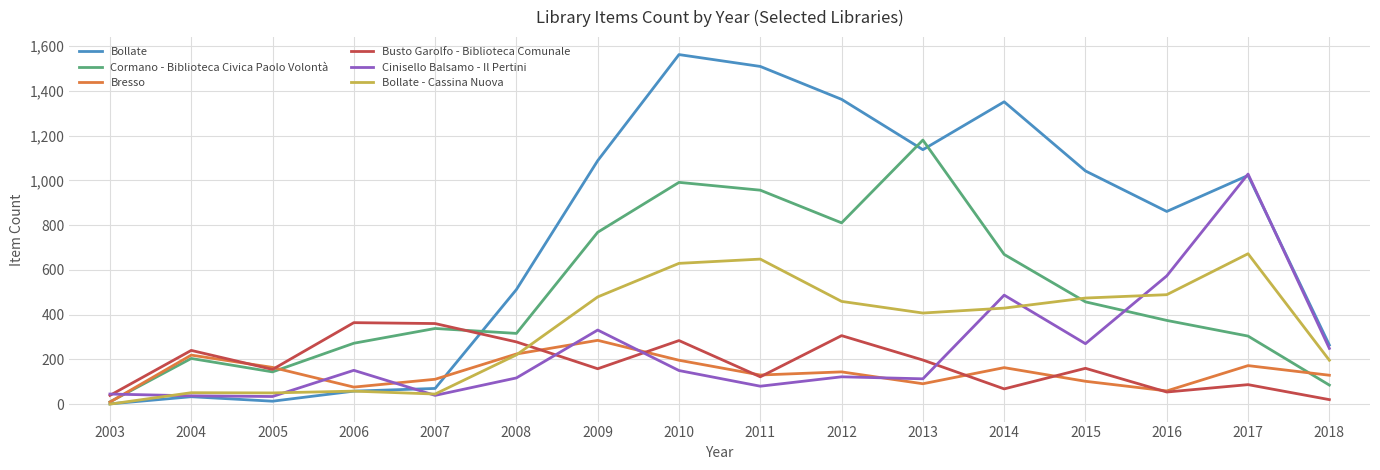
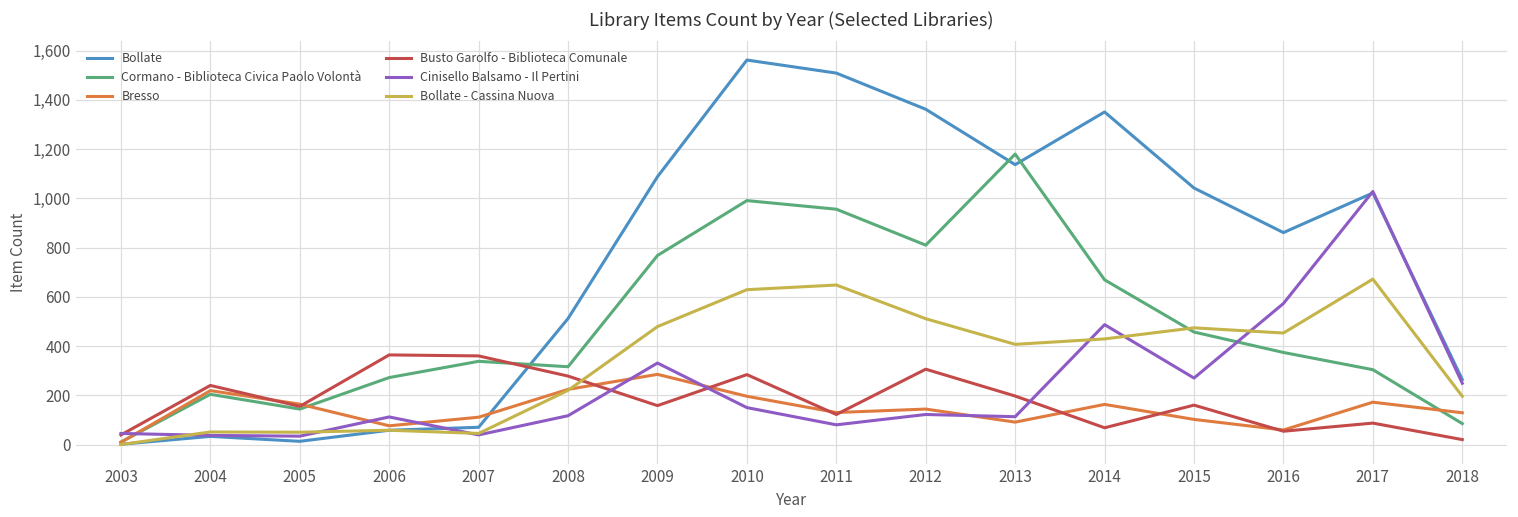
Cinisello Balsamo - Il Pertini, 2006: 150 -> 110
Bollate - Cassina Nuova, 2012: 460 -> 510
Bollate - Cassina Nuova, 2016: 490 -> 450
